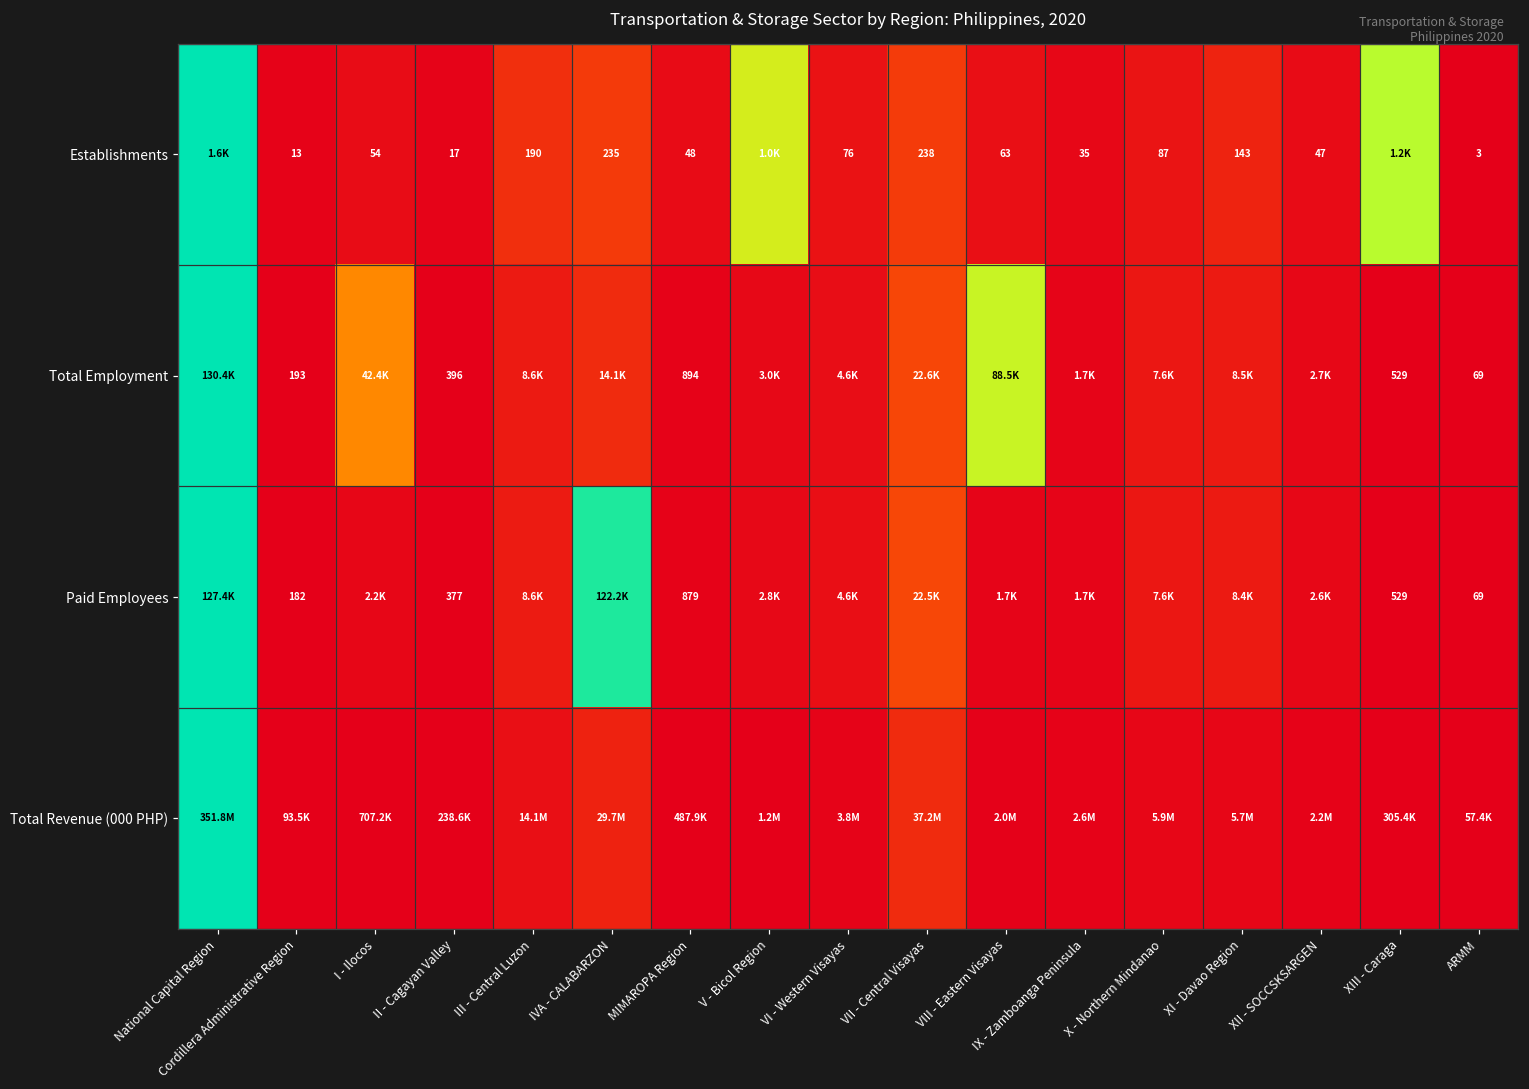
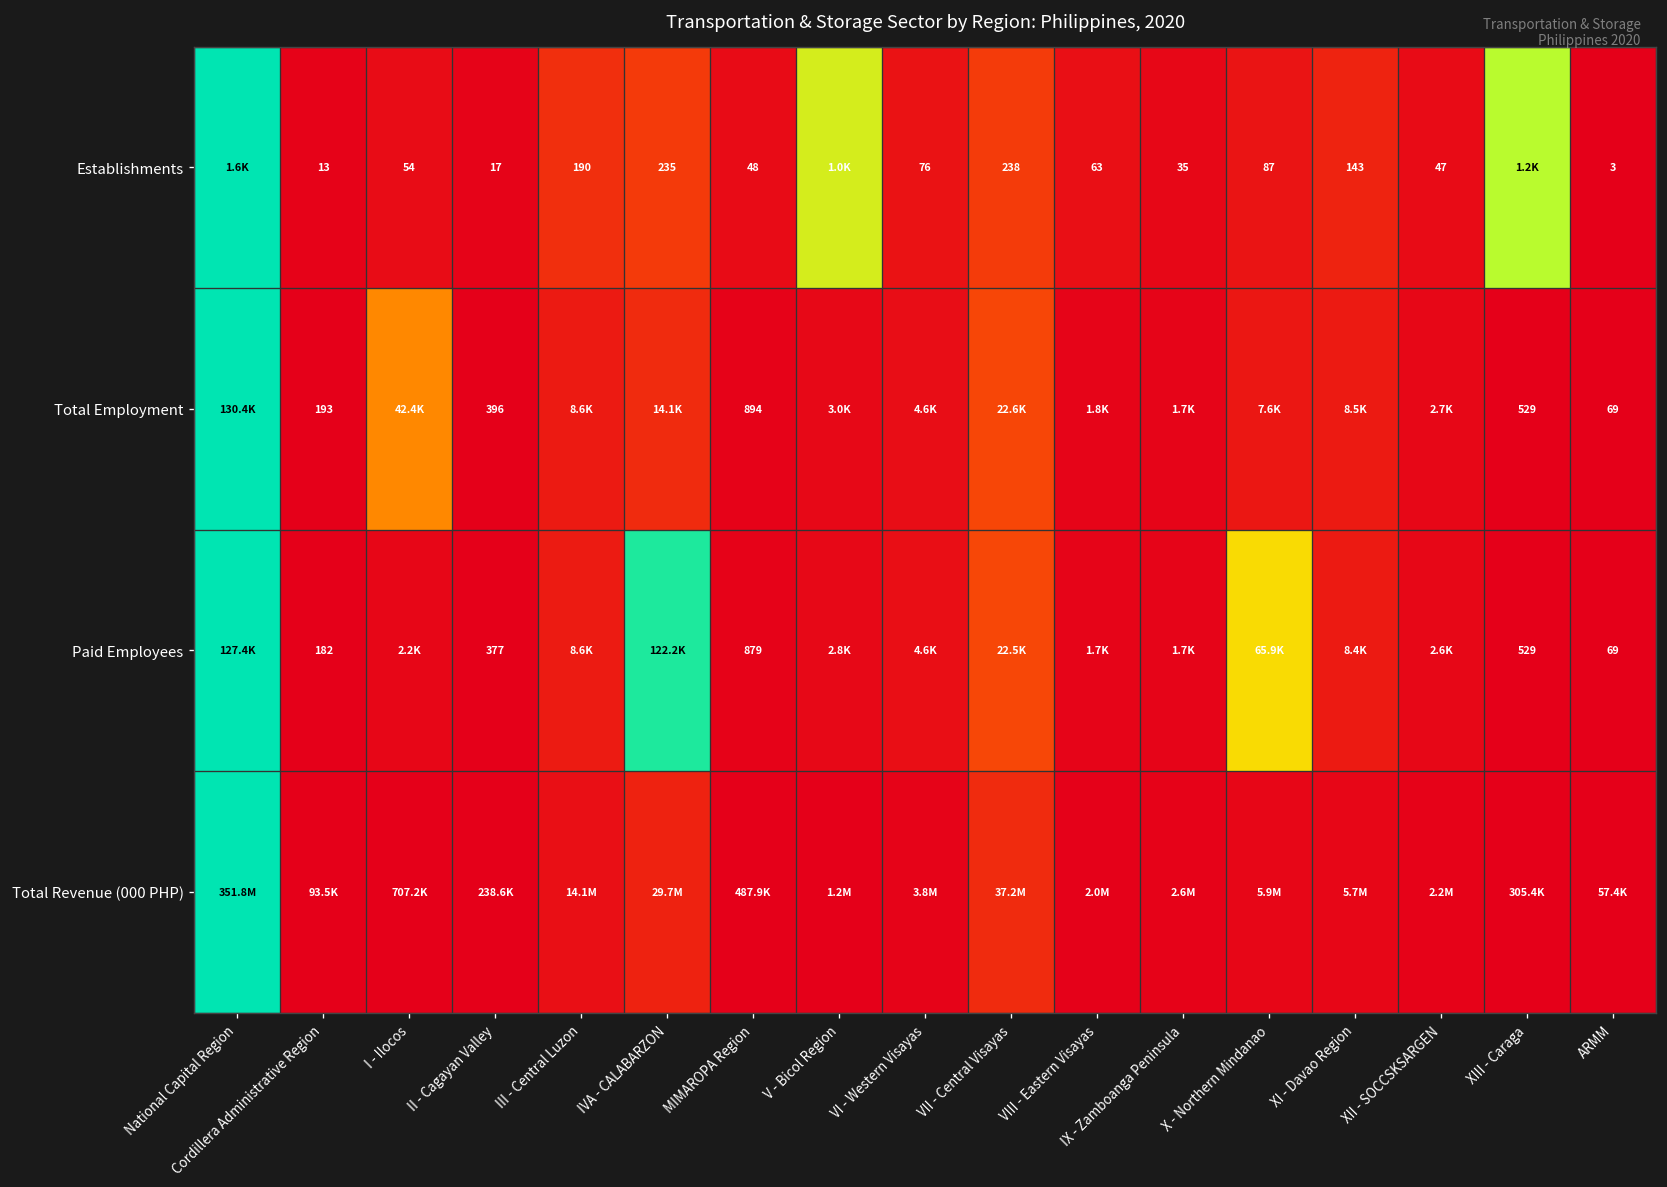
Total Employment, VIII - Eastern Visayas: 88.5K -> 1.8K
Paid Employees, X - Northern Mindanao: 7.6K -> 65.9K
